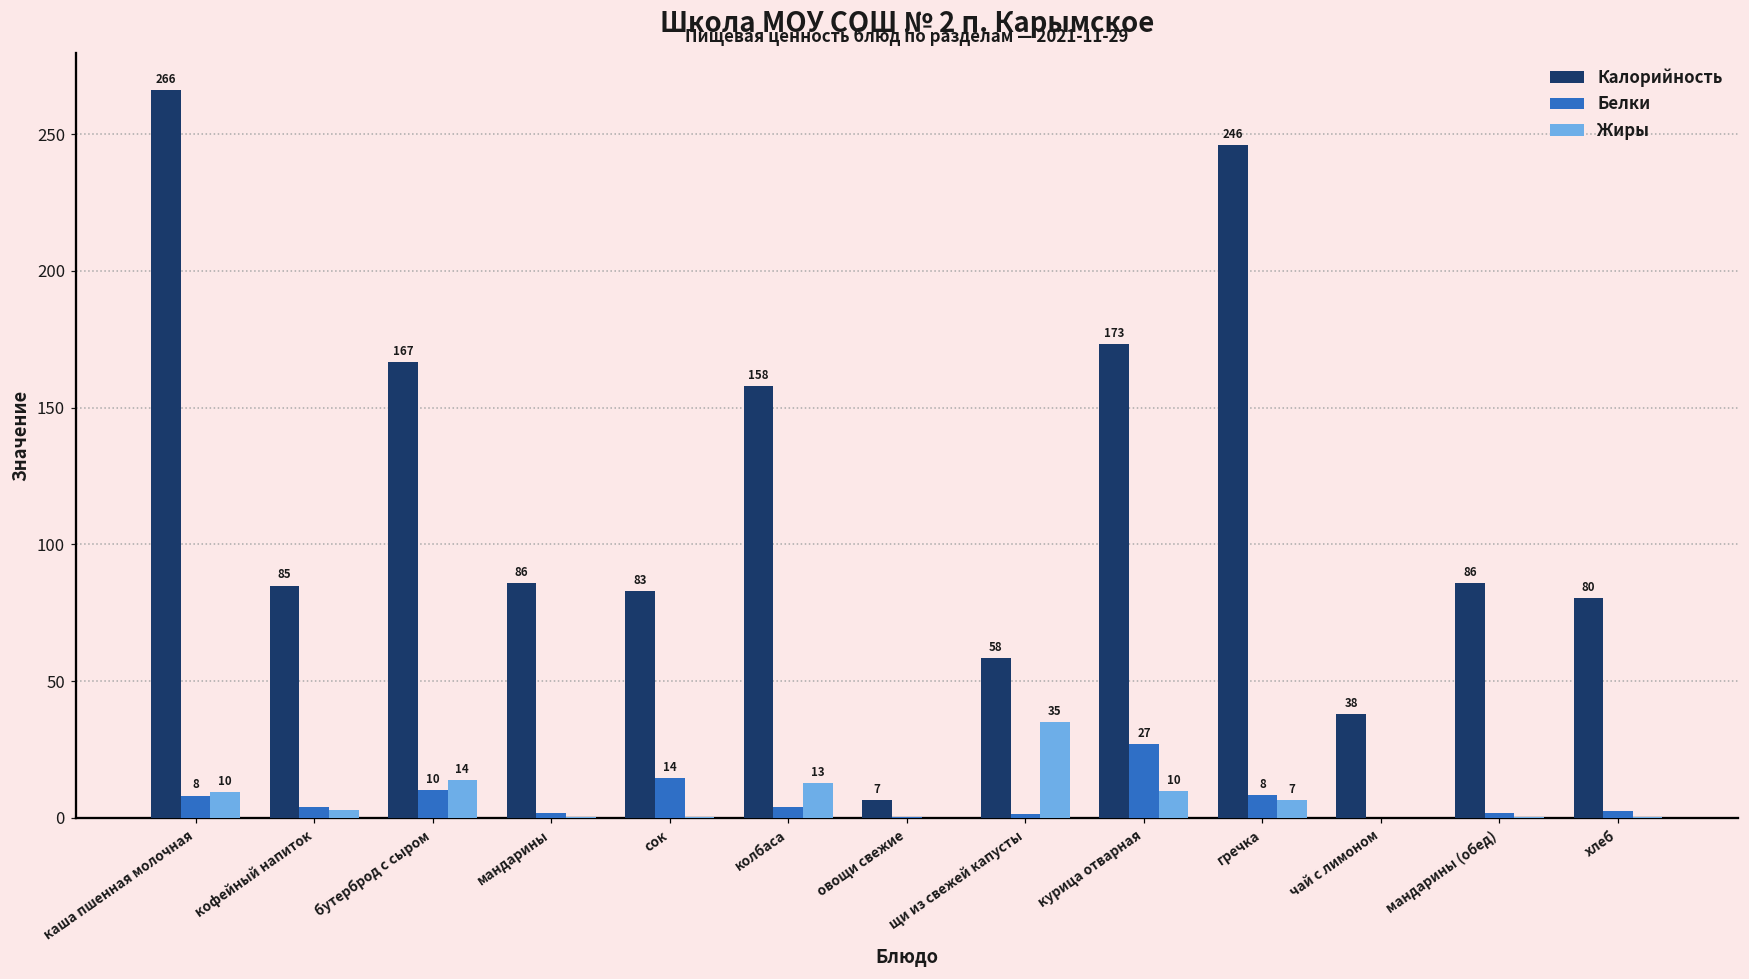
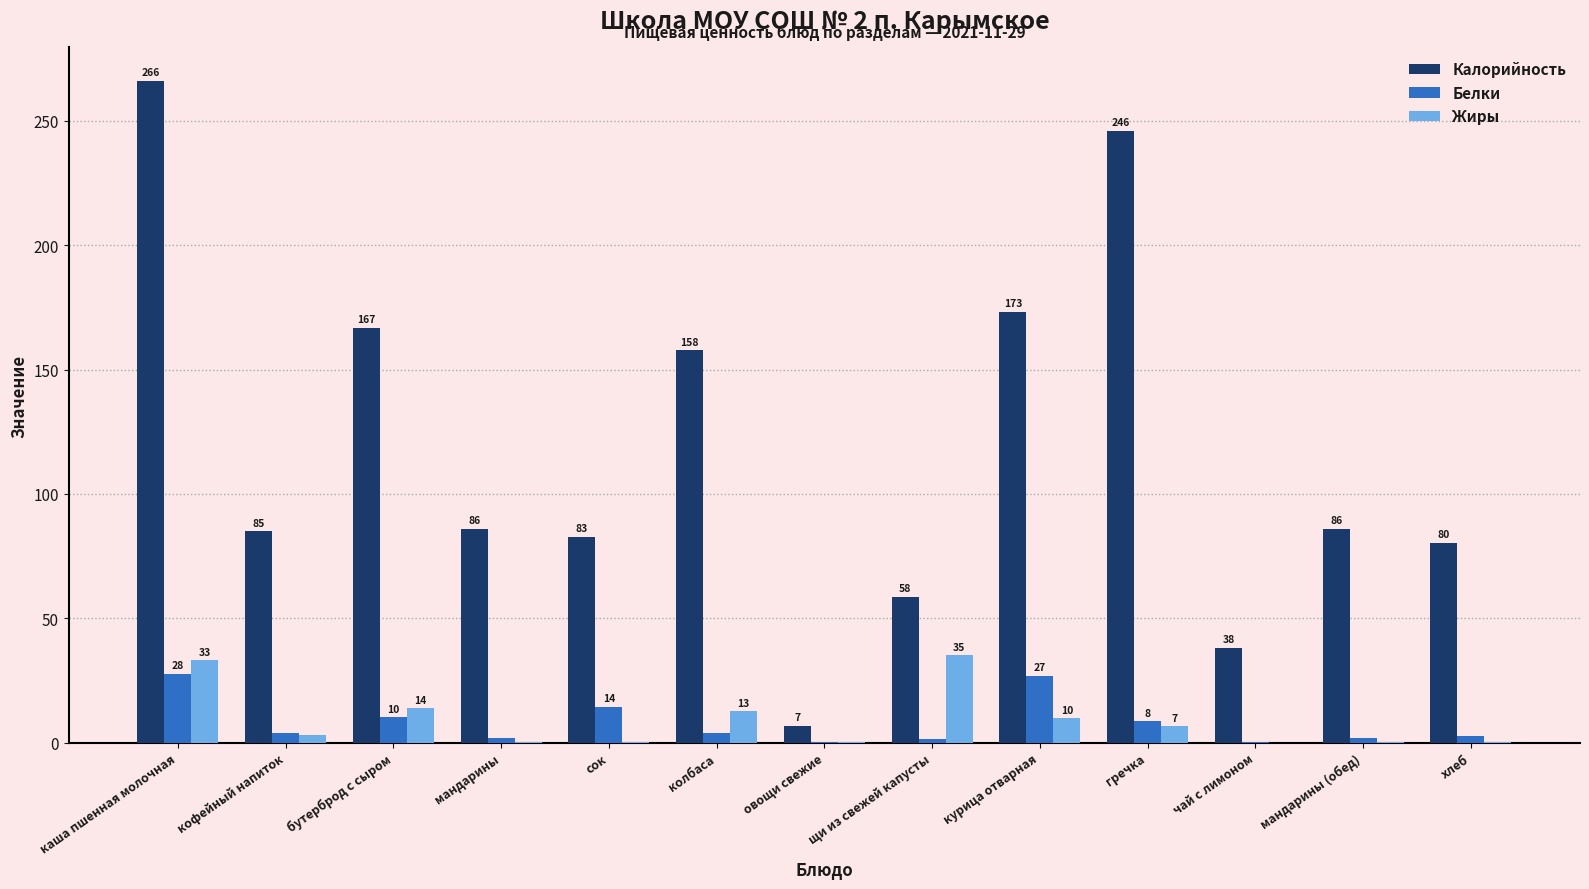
Белки, каша пшенная молочная: 8 -> 28
Жиры, каша пшенная молочная: 10 -> 33
